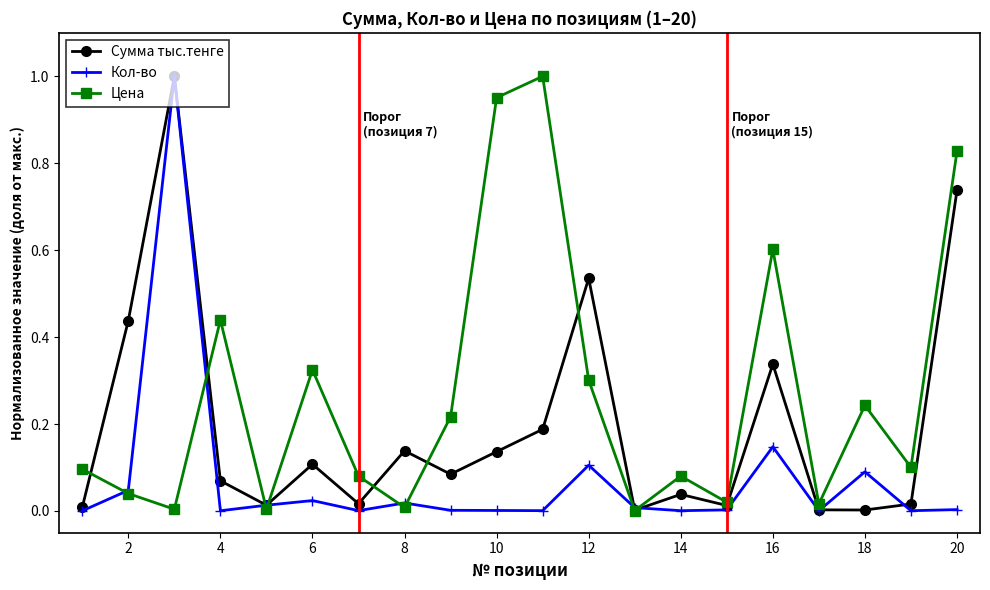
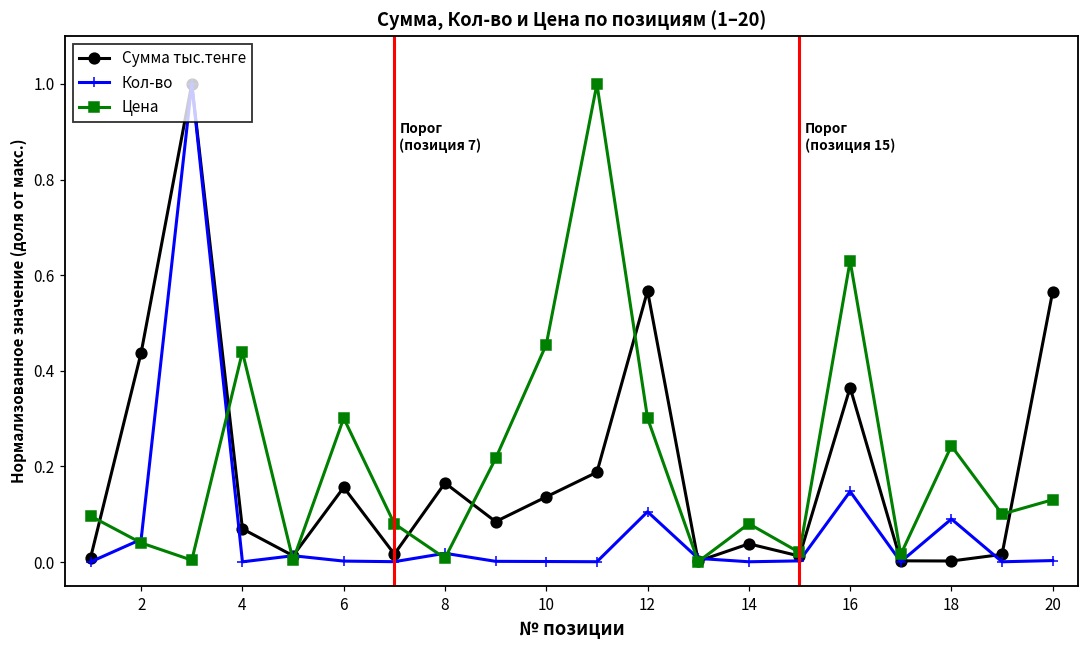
Сумма тыс.тенге, 6: 0.11 -> 0.16
Кол-во, 6: 0.02 -> 0.00
Цена, 6: 0.32 -> 0.30
Сумма тыс.тенге, 8: 0.14 -> 0.17
Цена, 10: 0.95 -> 0.46
Сумма тыс.тенге, 12: 0.54 -> 0.57
Сумма тыс.тенге, 16: 0.34 -> 0.37
Цена, 16: 0.60 -> 0.63
Сумма тыс.тенге, 20: 0.74 -> 0.57
Цена, 20: 0.83 -> 0.13
